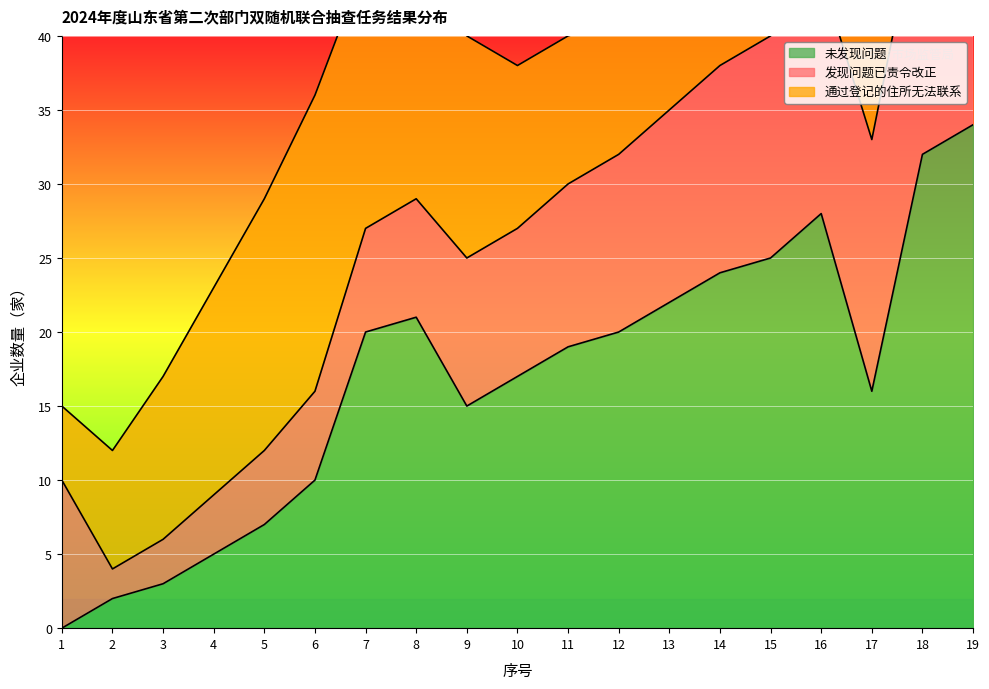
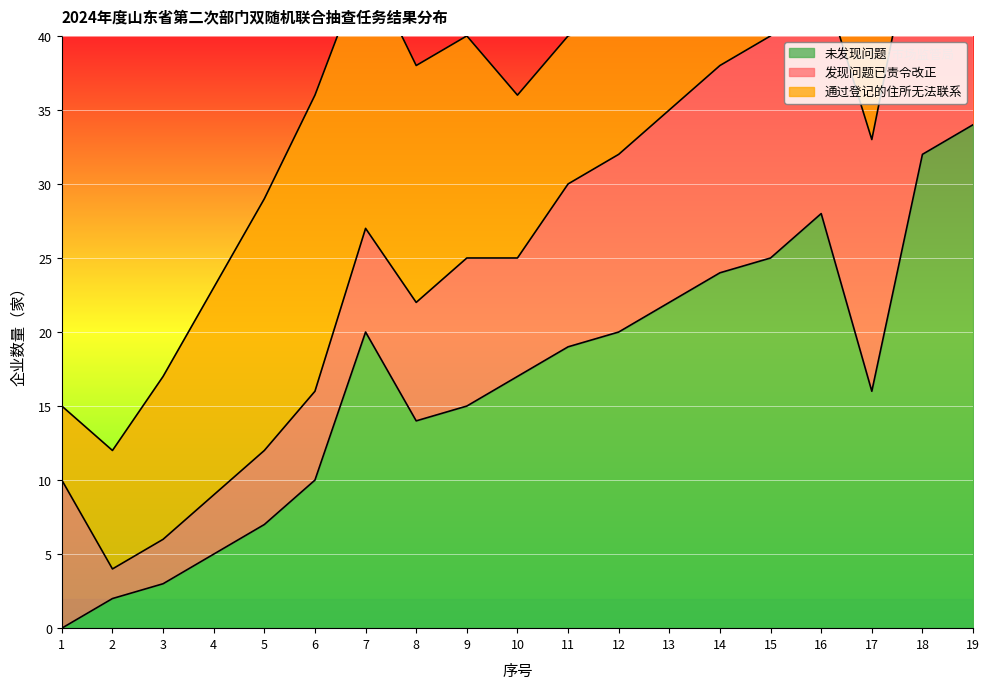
未发现问题, 8: 21 -> 14
发现问题已责令改正, 10: 10 -> 8
